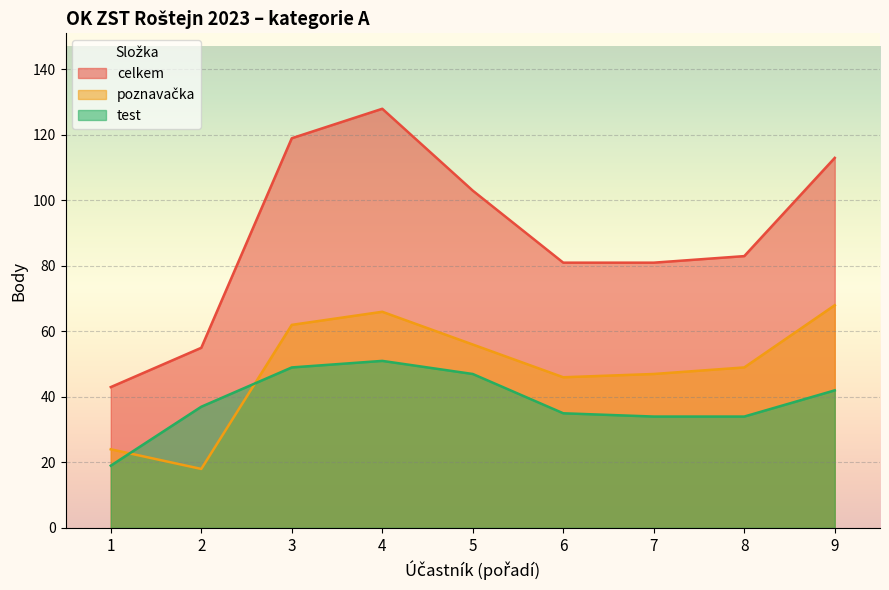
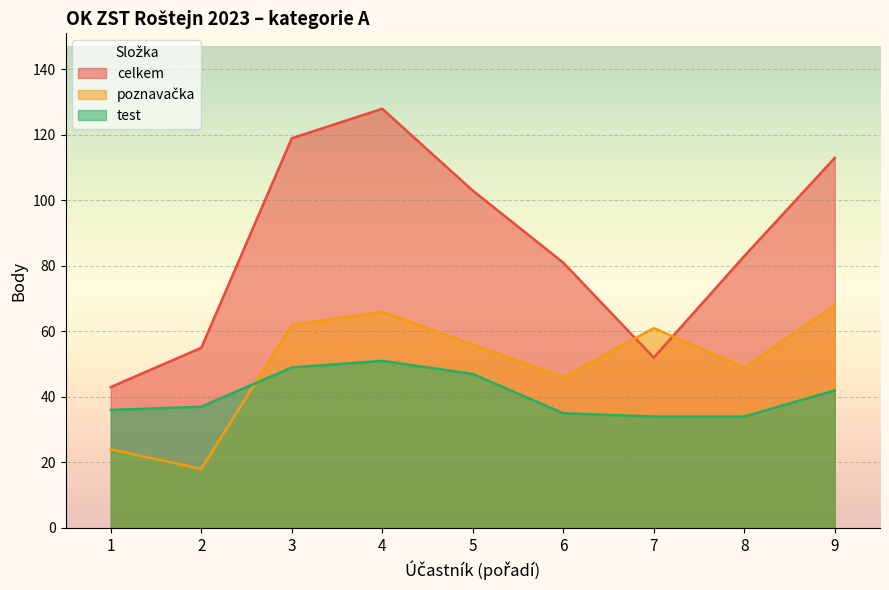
test, 1: 19 -> 36
celkem, 7: 81 -> 52
poznavačka, 7: 47 -> 61
